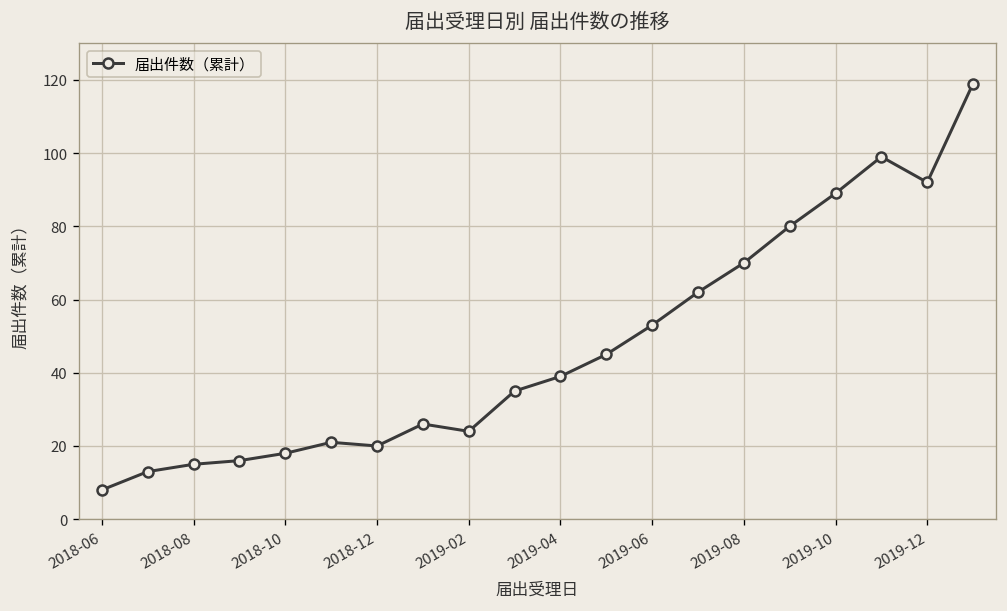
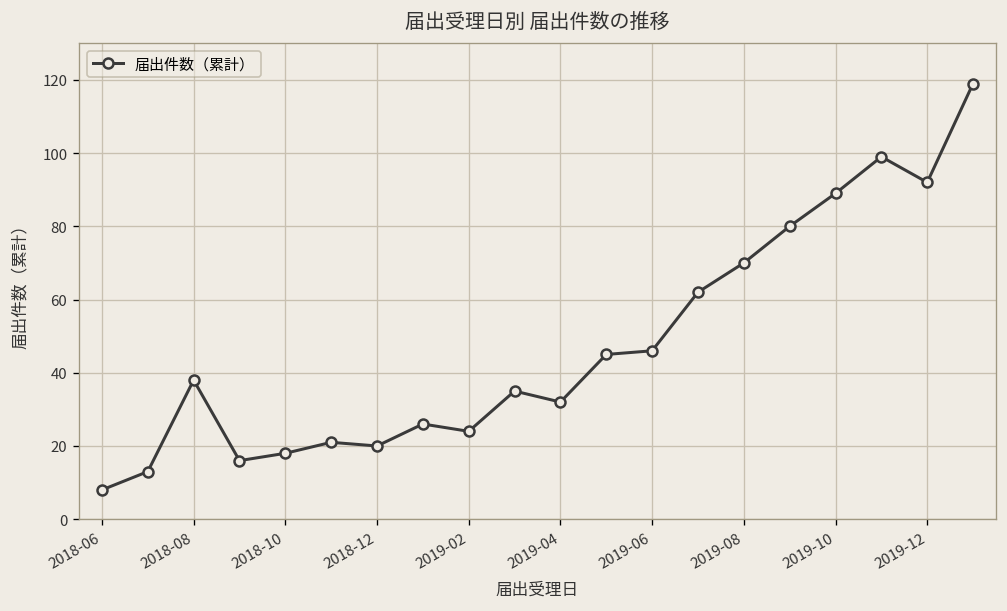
2018-08: 15 -> 38
2019-04: 39 -> 32
2019-06: 53 -> 46
